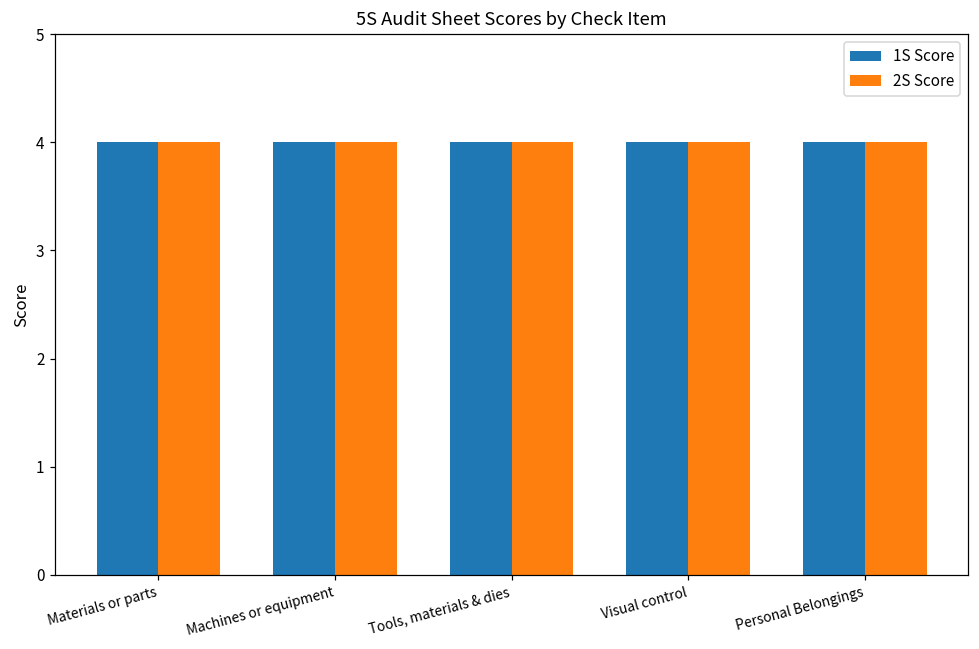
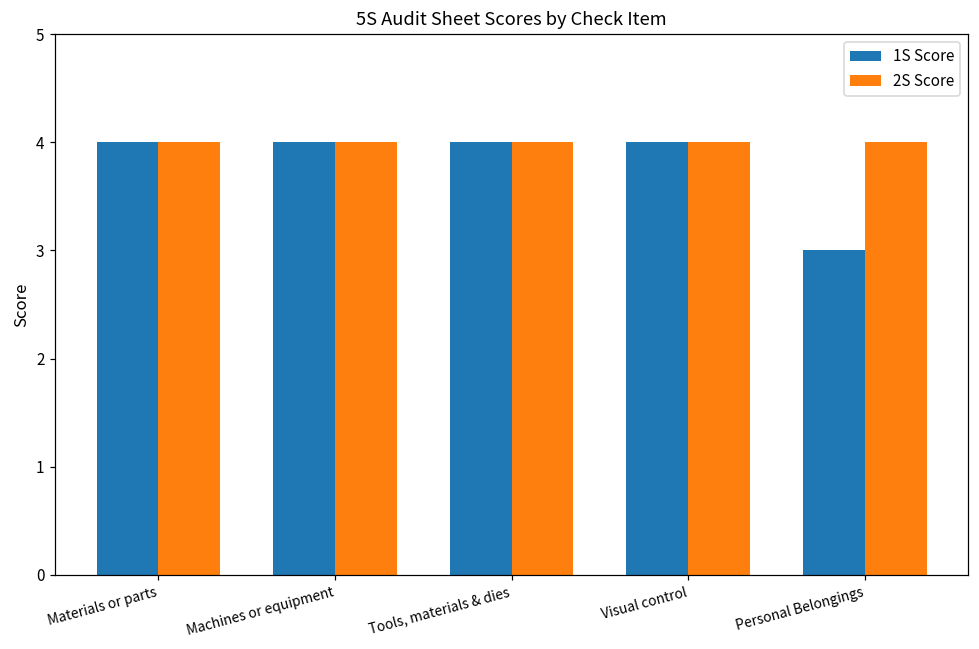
1S Score, Personal Belongings: 4 -> 3
